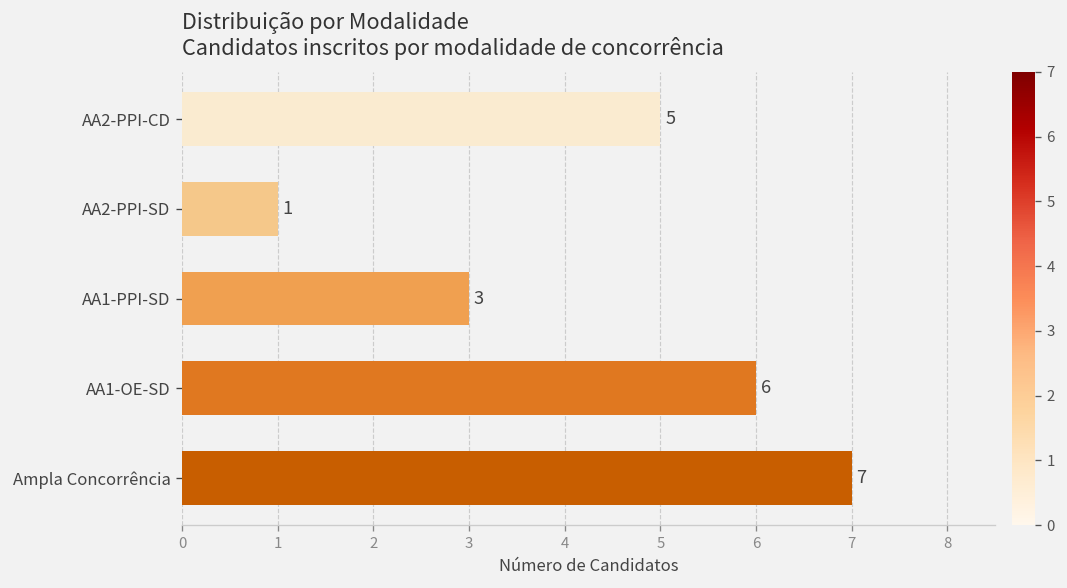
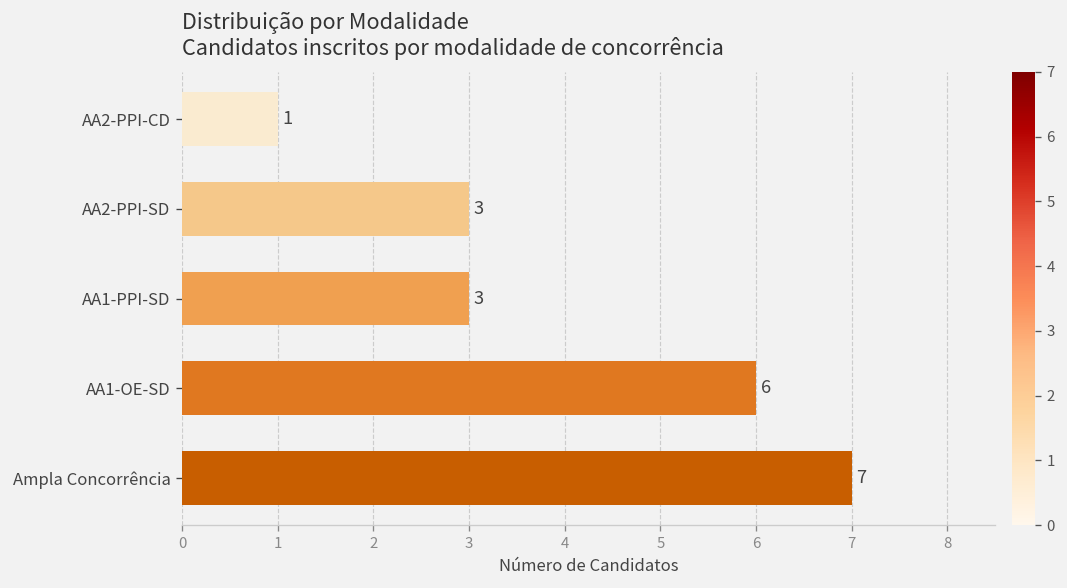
AA2-PPI-CD: 5 -> 1
AA2-PPI-SD: 1 -> 3
